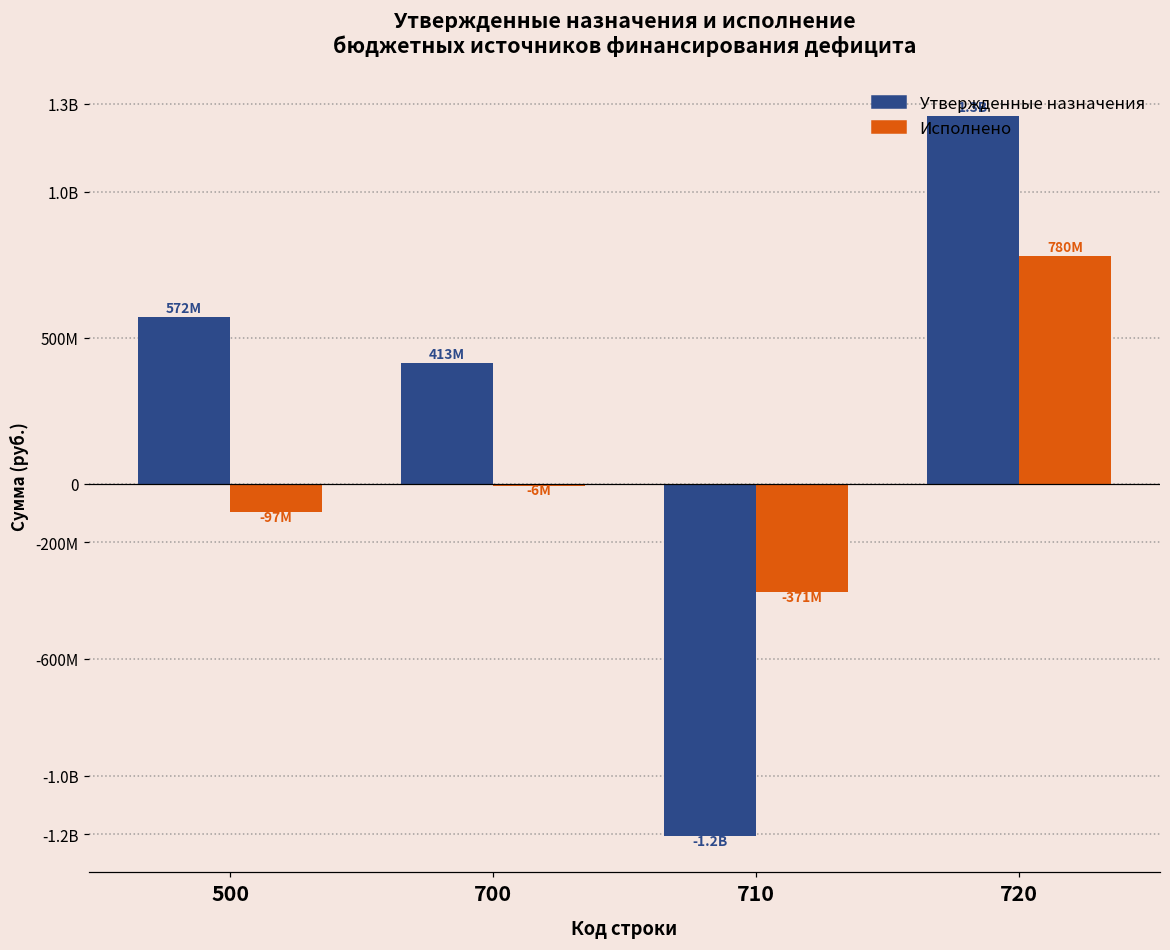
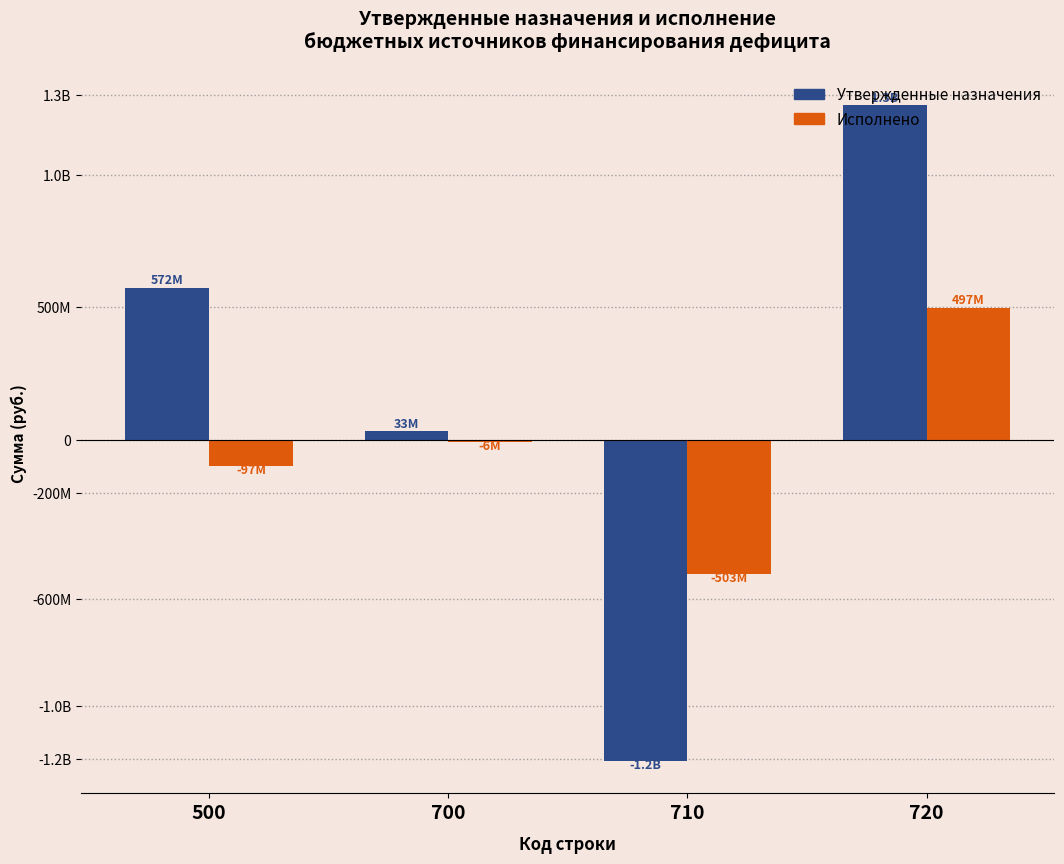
Утвержденные назначения, 700: 413M -> 33M
Исполнено, 710: -371M -> -503M
Исполнено, 720: 780M -> 497M
